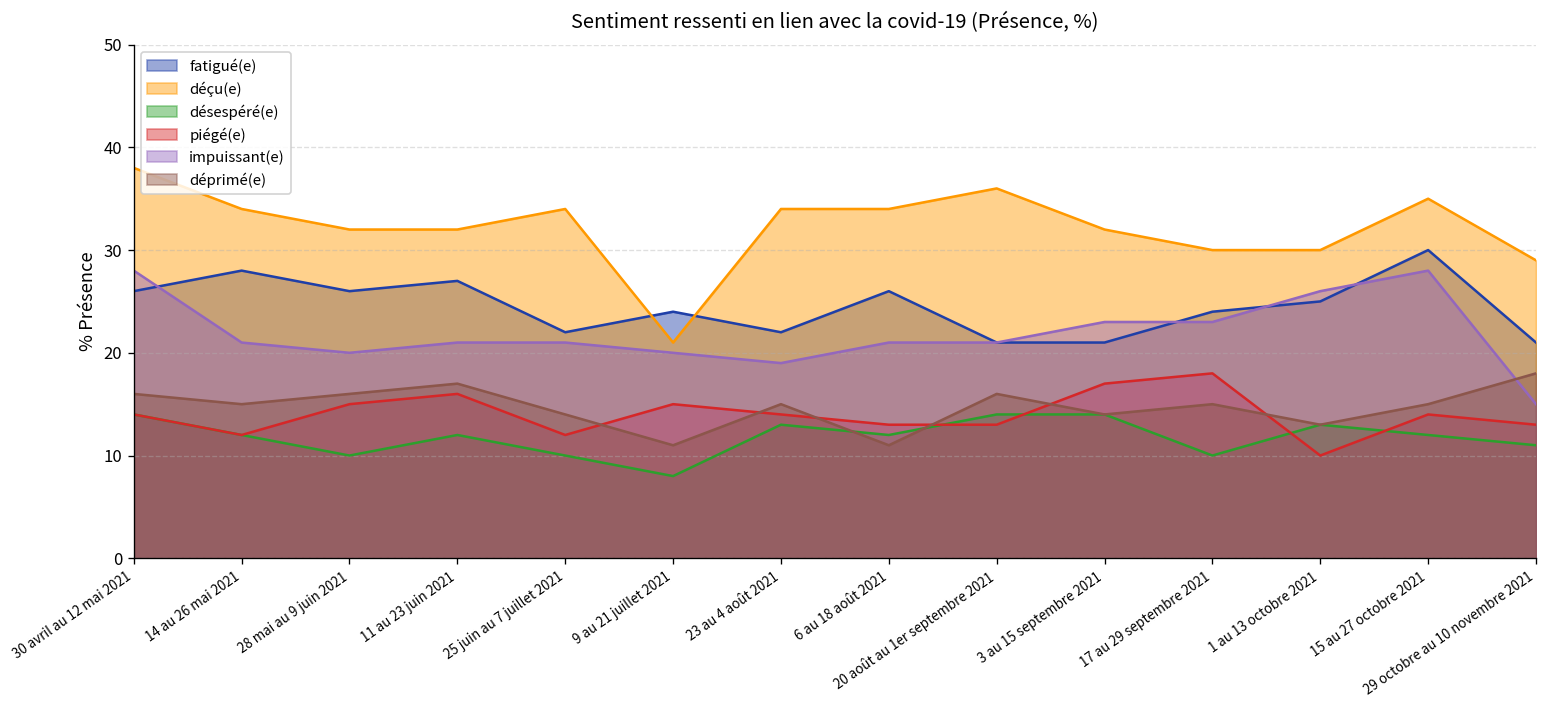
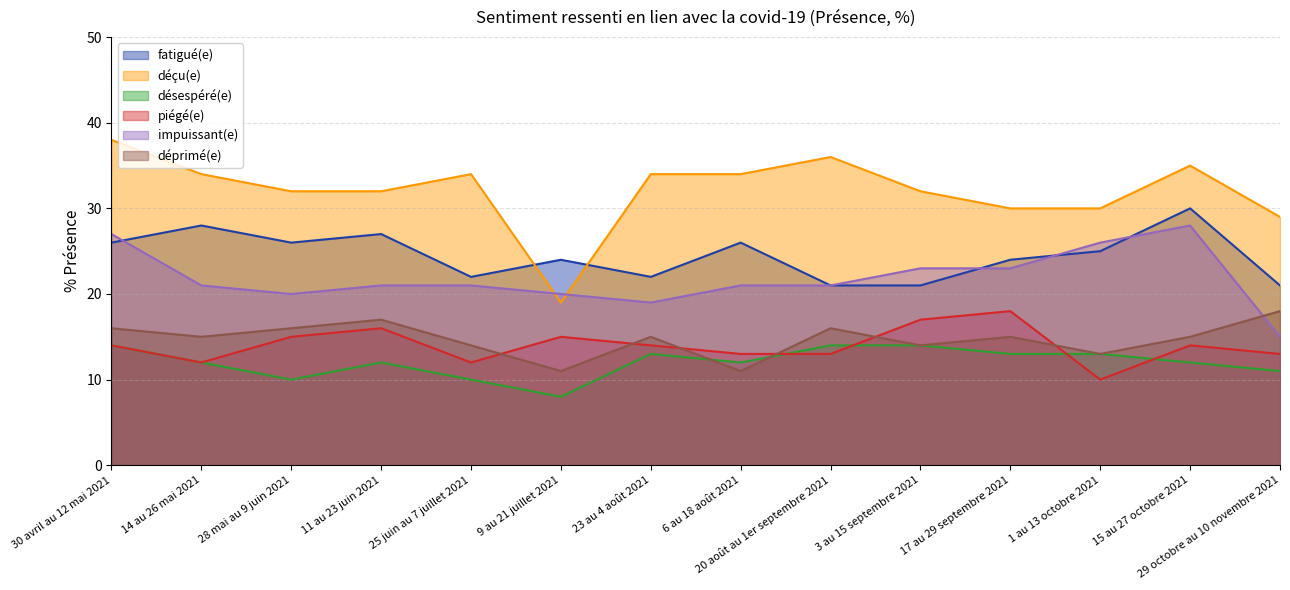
impuissant(e), 30 avril au 12 mai 2021: 28 -> 27
déçu(e), 9 au 21 juillet 2021: 21 -> 19
désespéré(e), 17 au 29 septembre 2021: 10 -> 13
